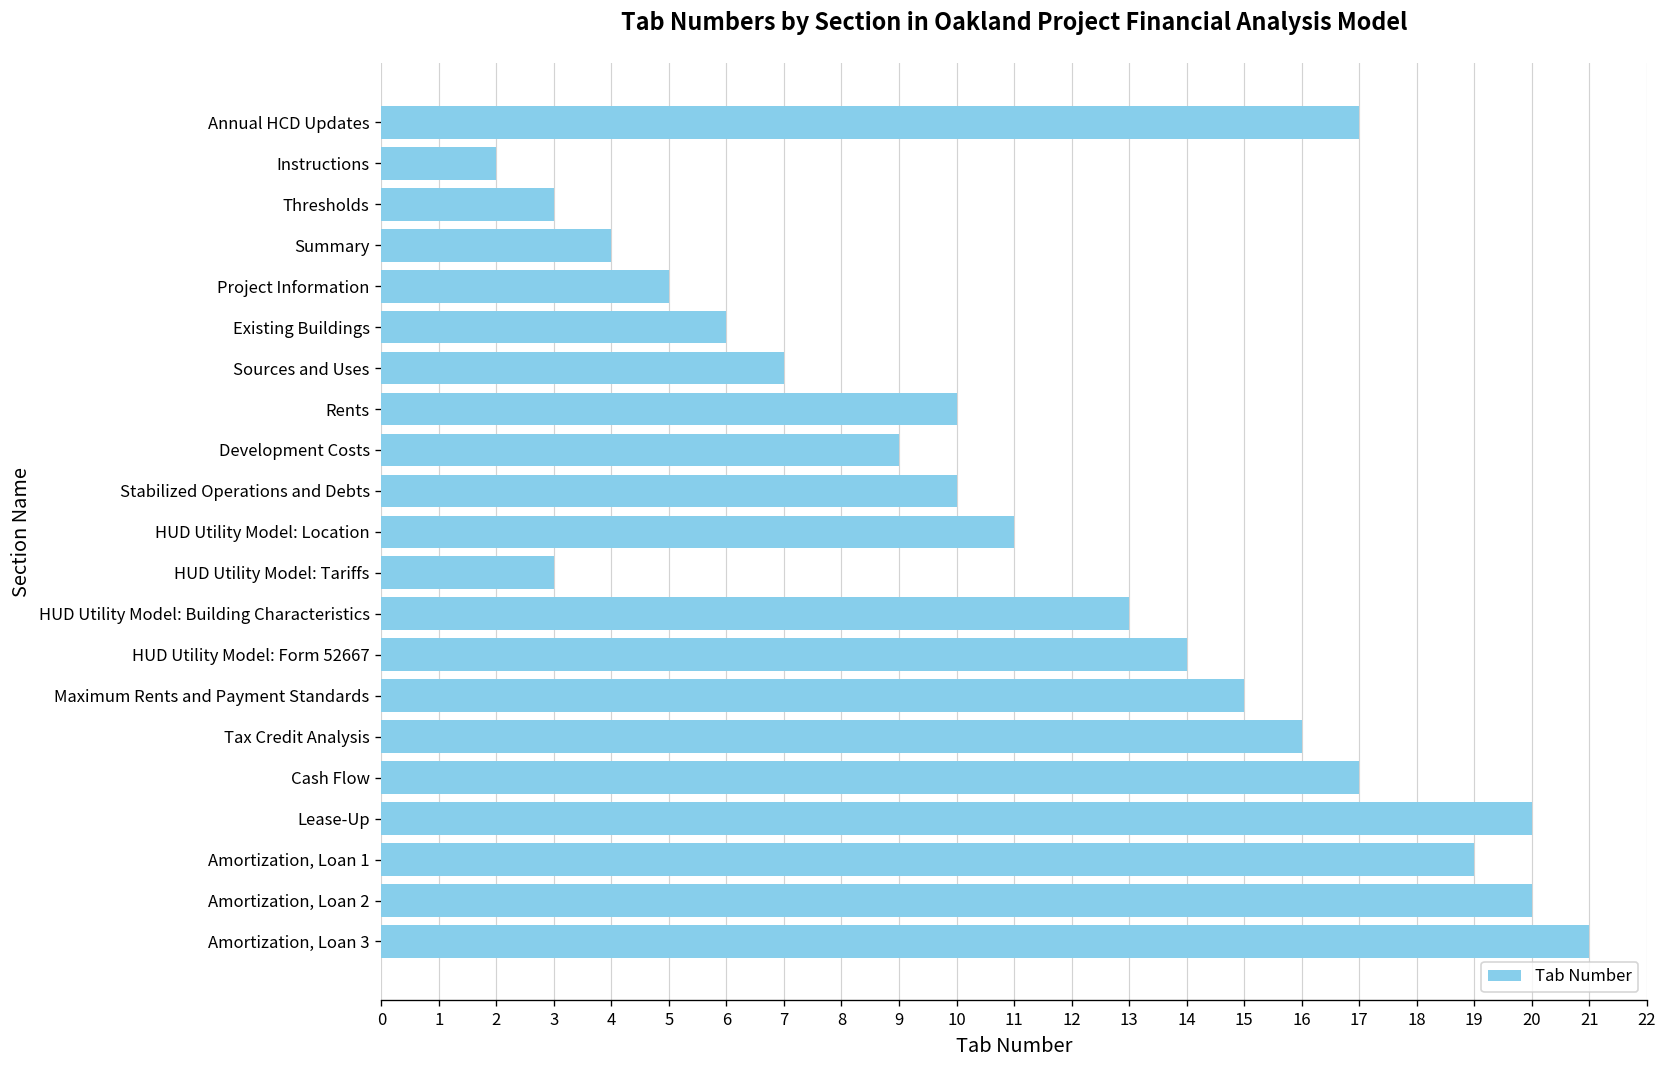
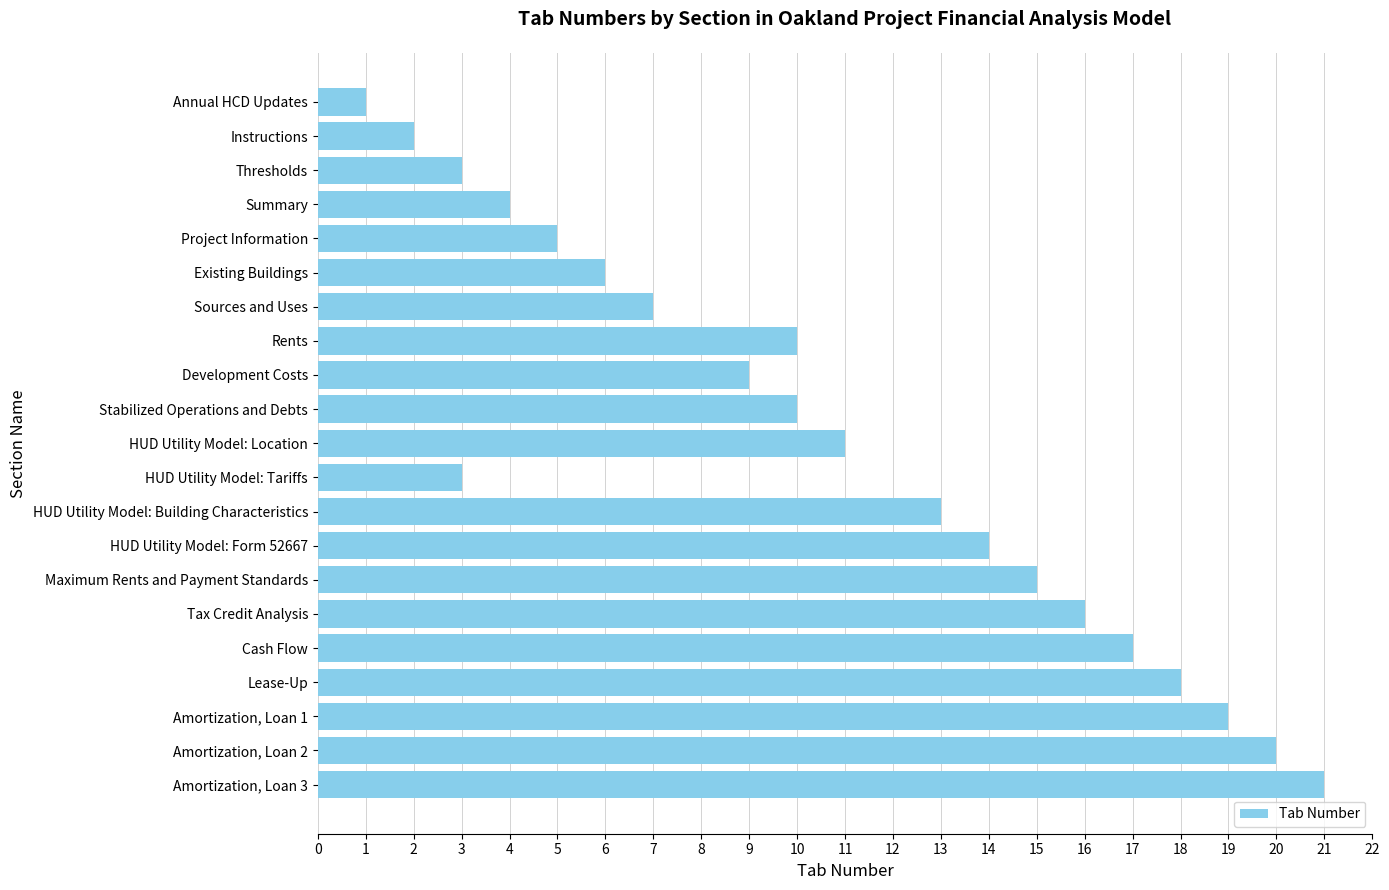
Annual HCD Updates: 17 -> 1
Lease-Up: 20 -> 18
